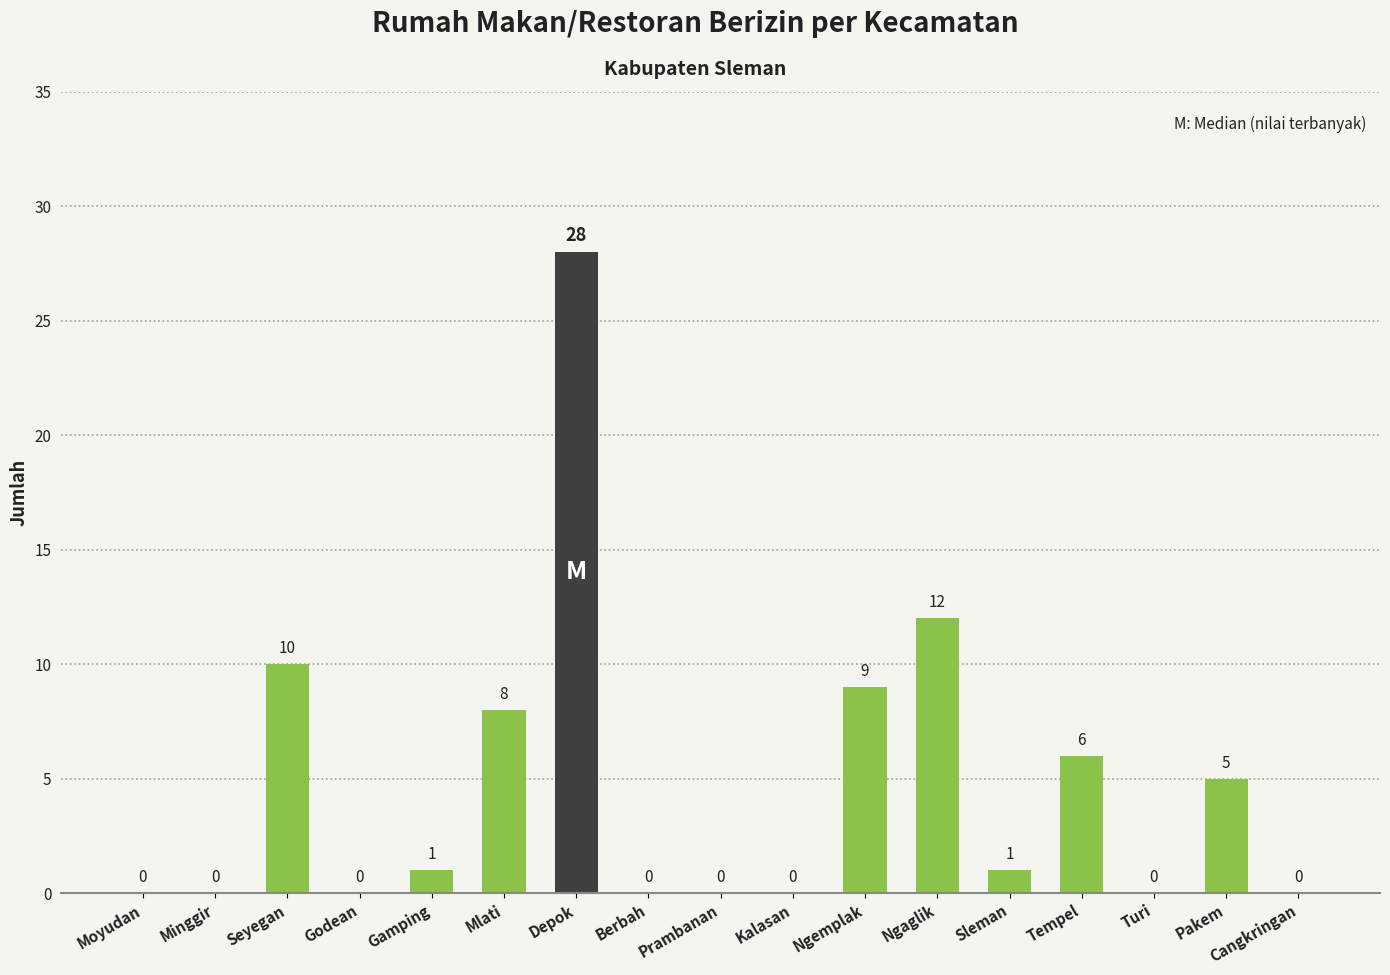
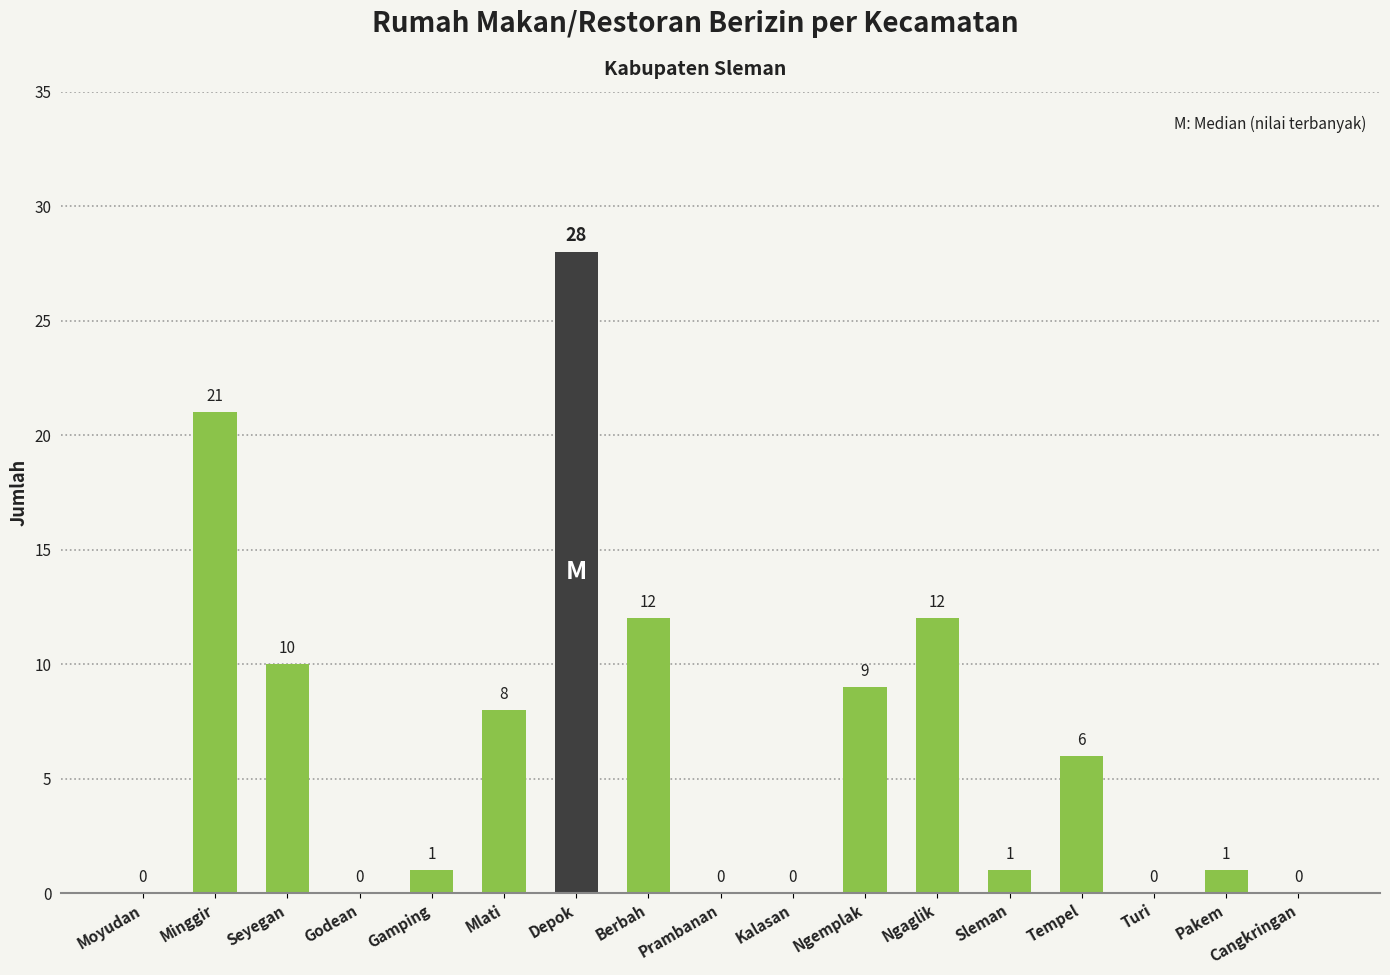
Minggir: 0 -> 21
Berbah: 0 -> 12
Pakem: 5 -> 1
